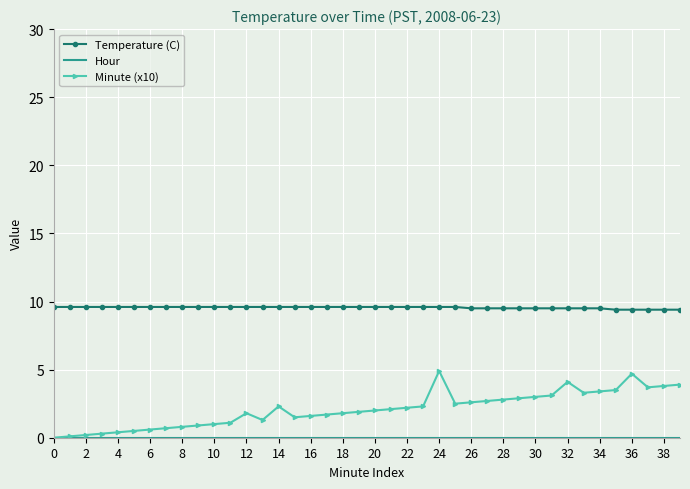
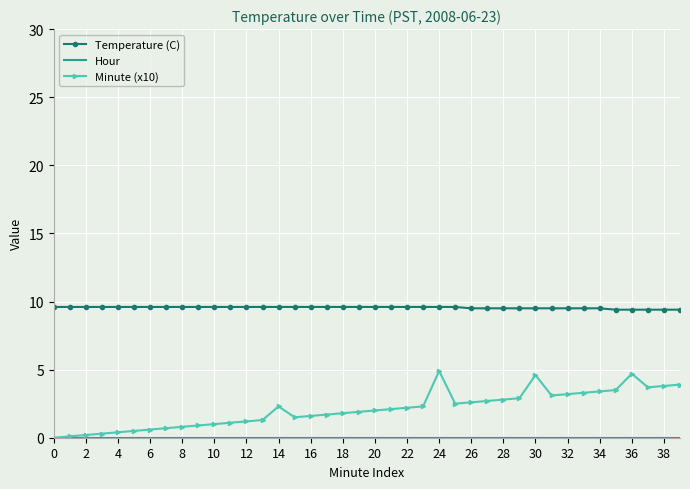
Minute (x10), 12: 1.8 -> 1.2
Minute (x10), 30: 3.0 -> 4.6
Minute (x10), 32: 4.1 -> 3.2
